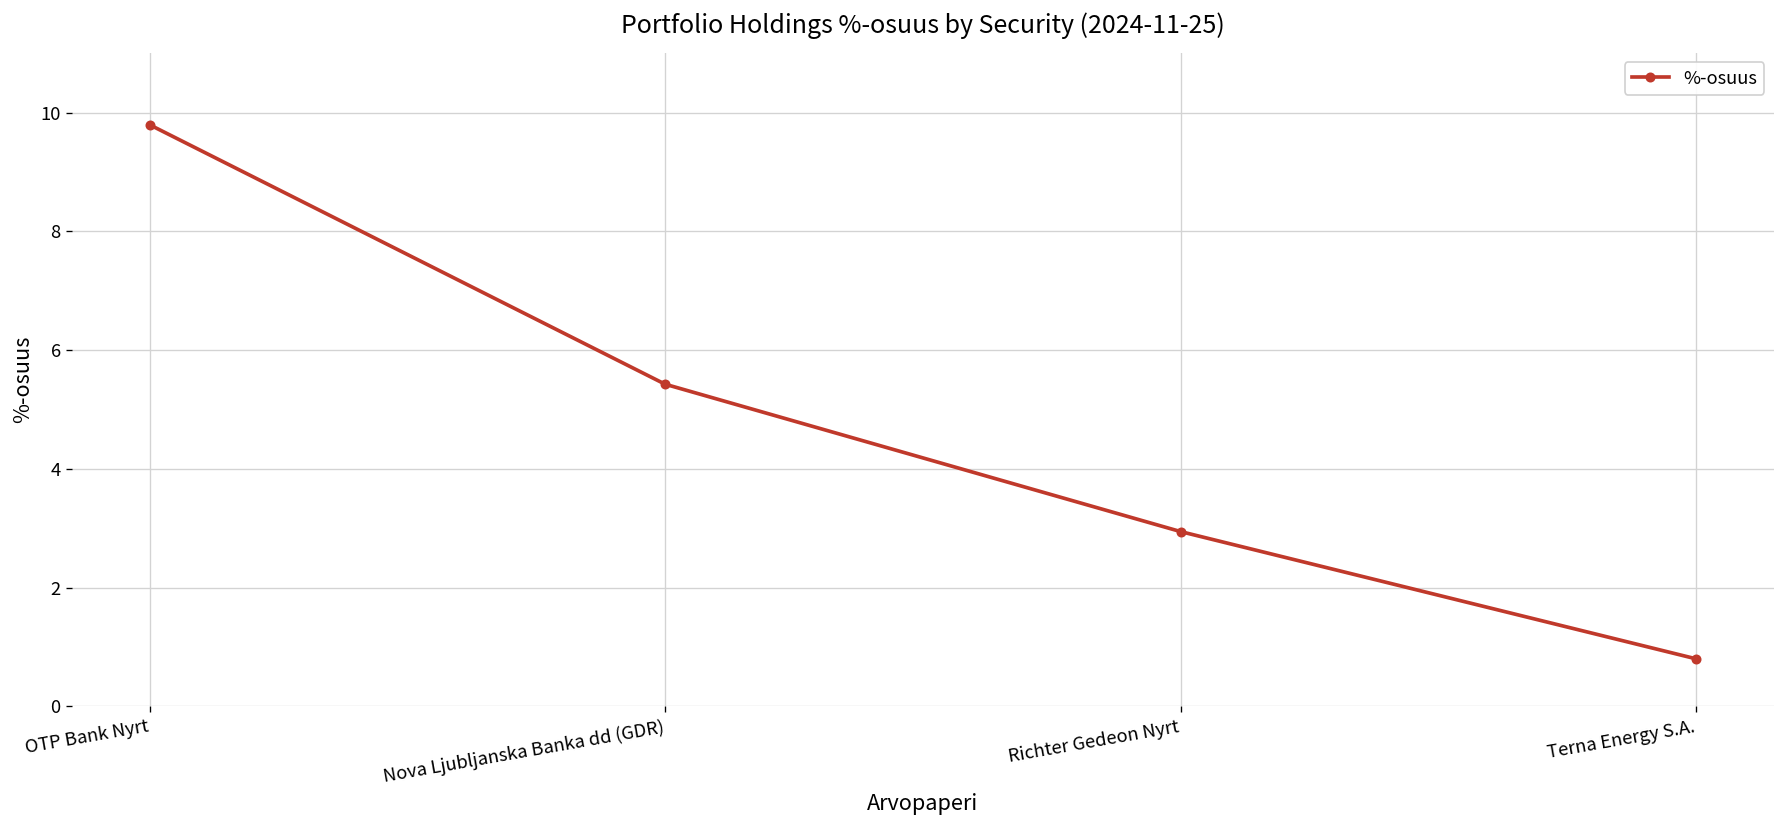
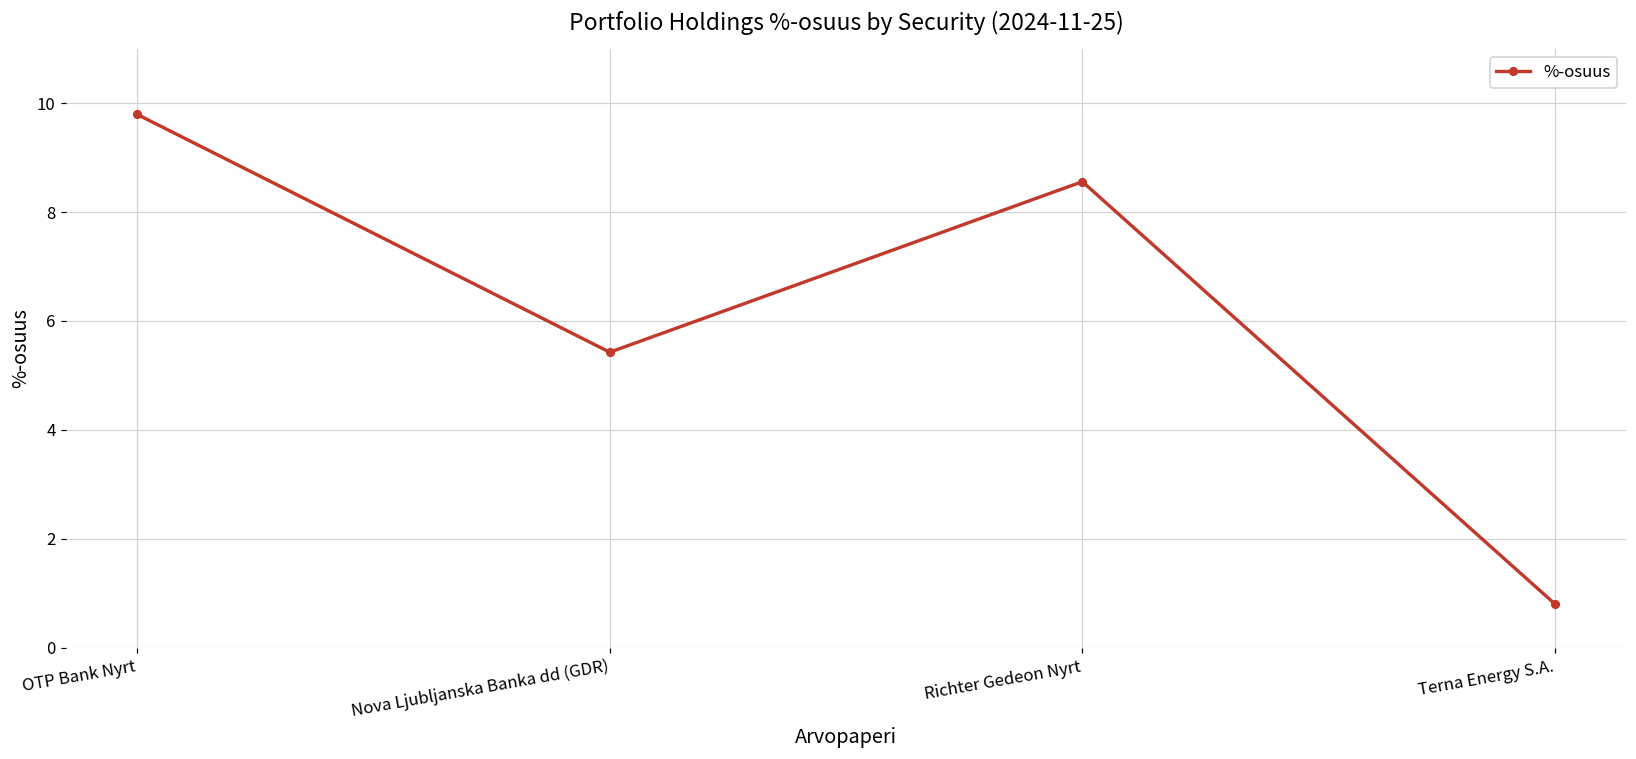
Richter Gedeon Nyrt: 2.9 -> 8.6
